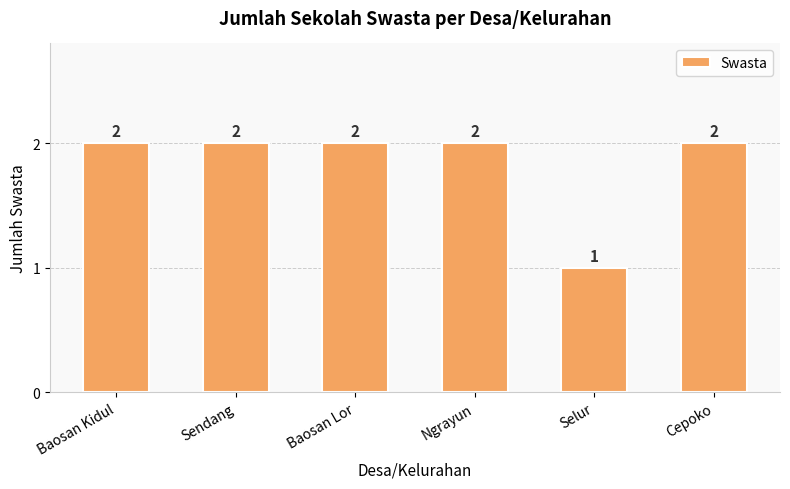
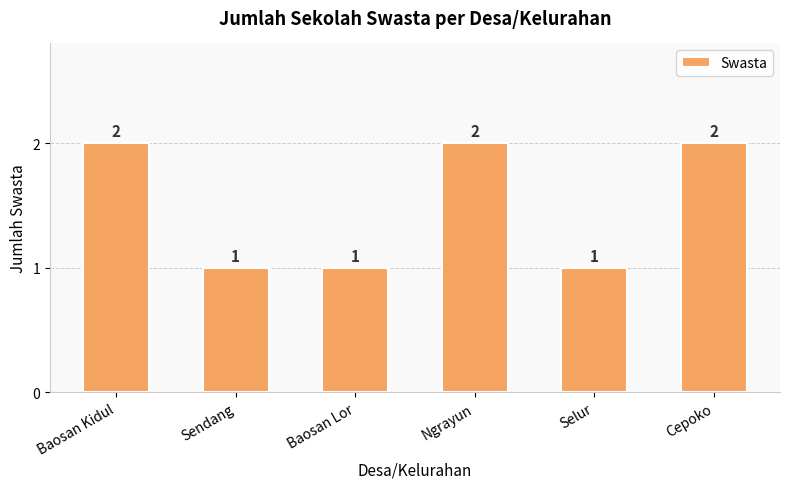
Sendang: 2 -> 1
Baosan Lor: 2 -> 1
